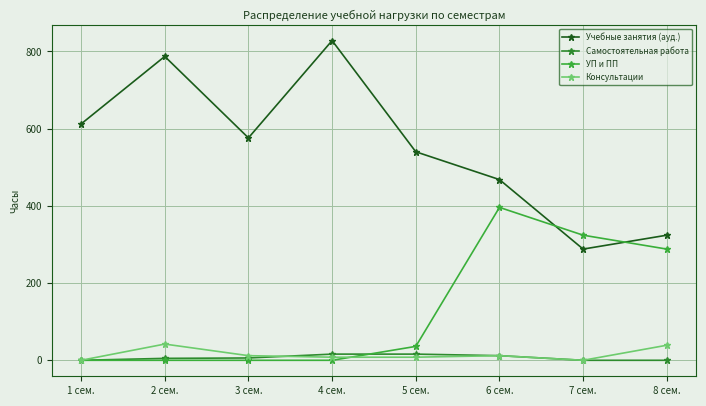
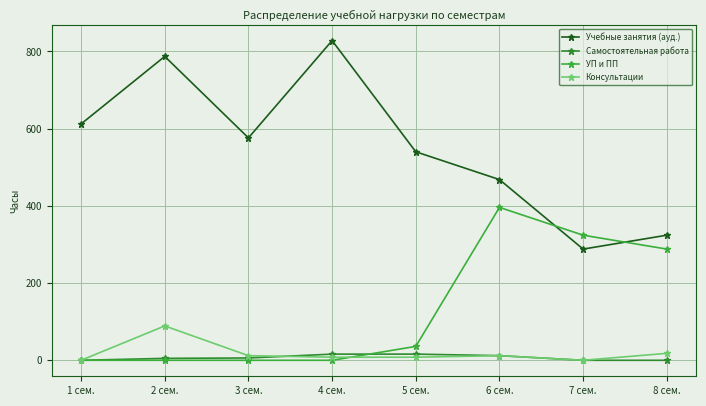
Консультации, 2 сем.: 40 -> 90
Консультации, 8 сем.: 40 -> 20
